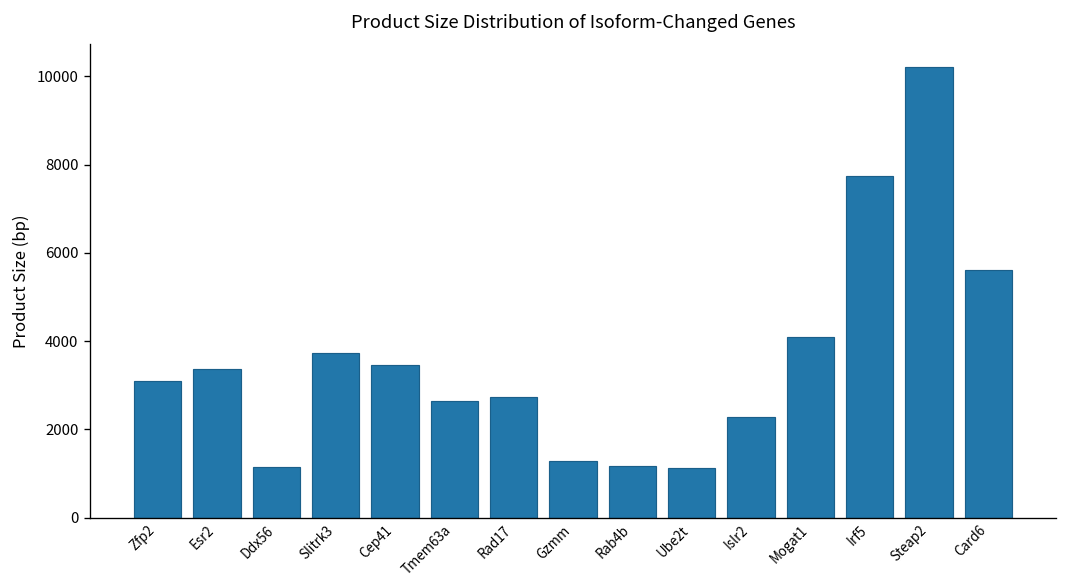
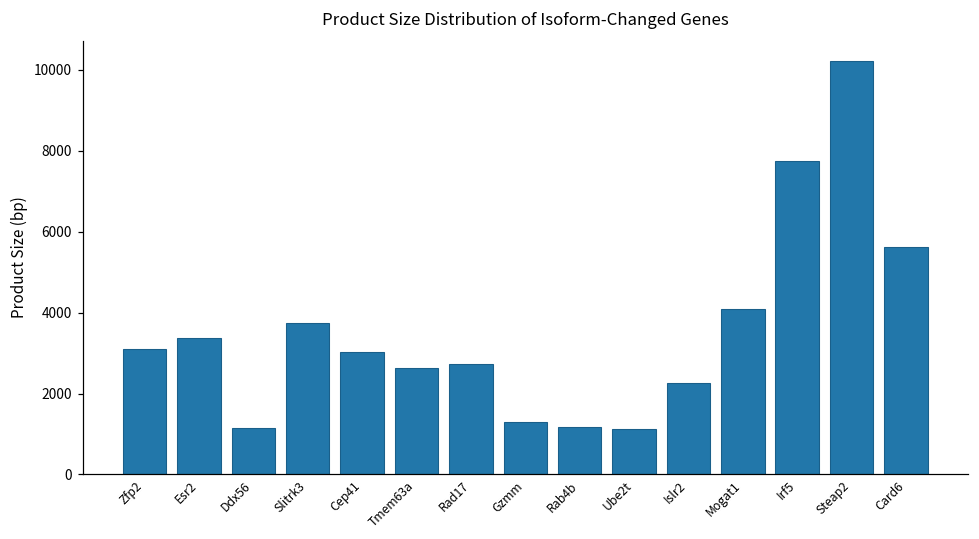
Cep41: 3400 -> 3000
